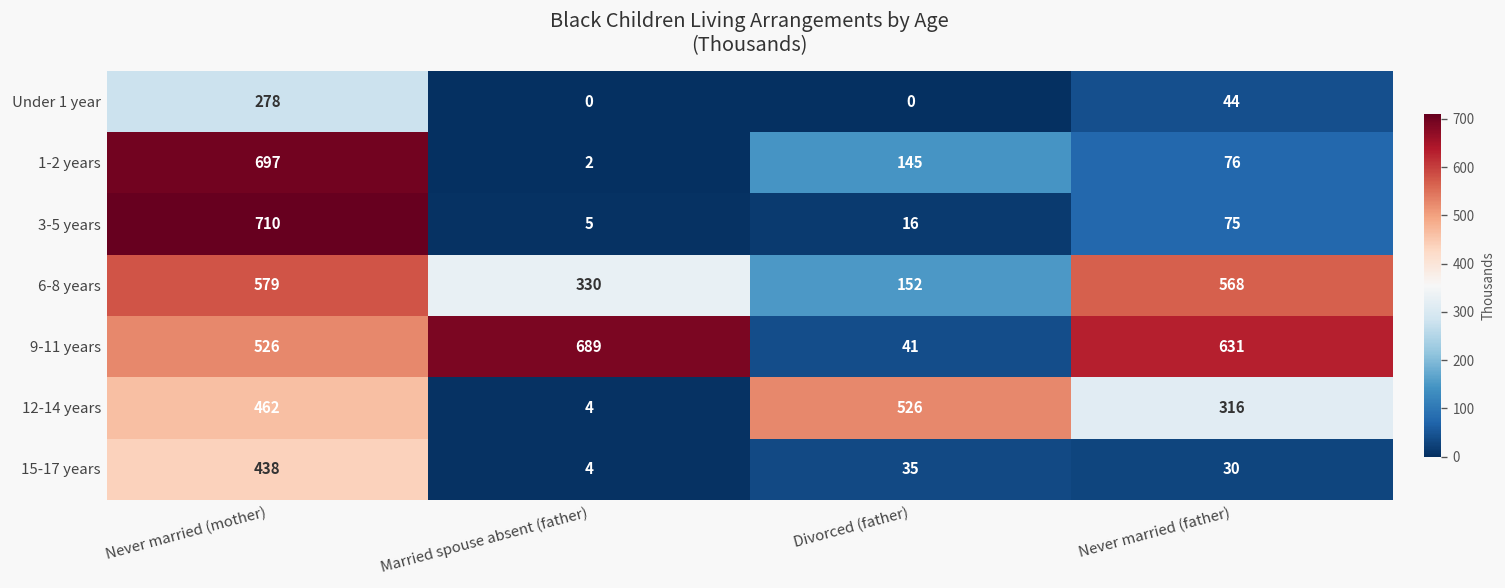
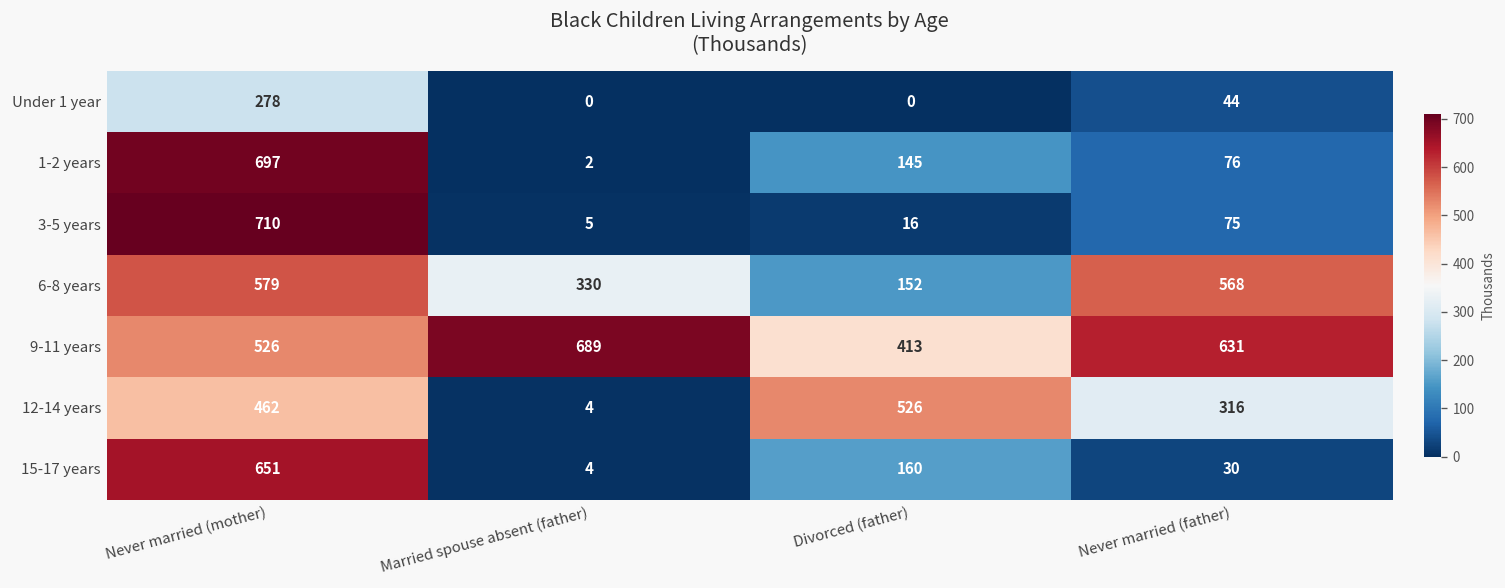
9-11 years, Divorced (father): 41 -> 413
15-17 years, Never married (mother): 438 -> 651
15-17 years, Divorced (father): 35 -> 160
